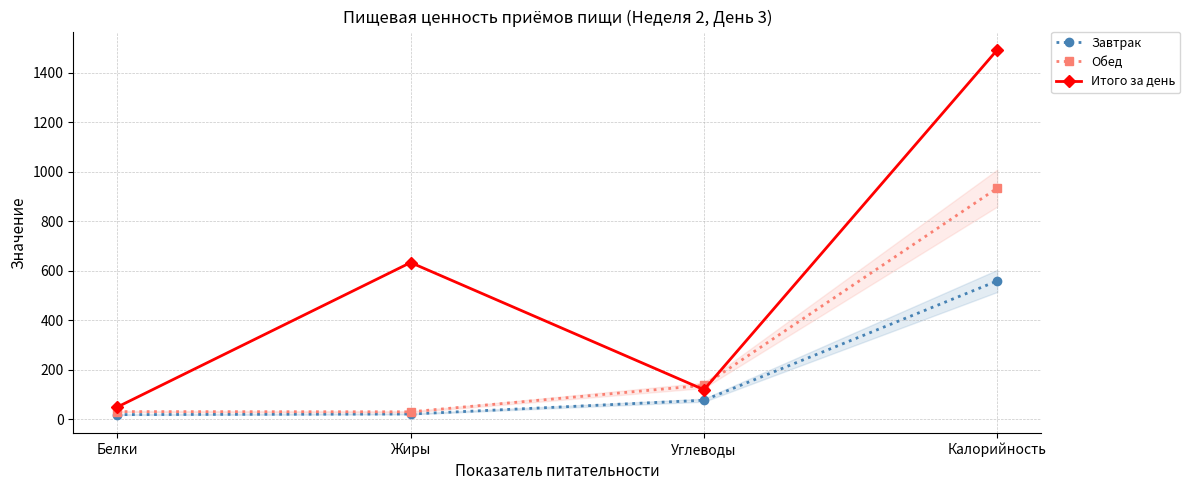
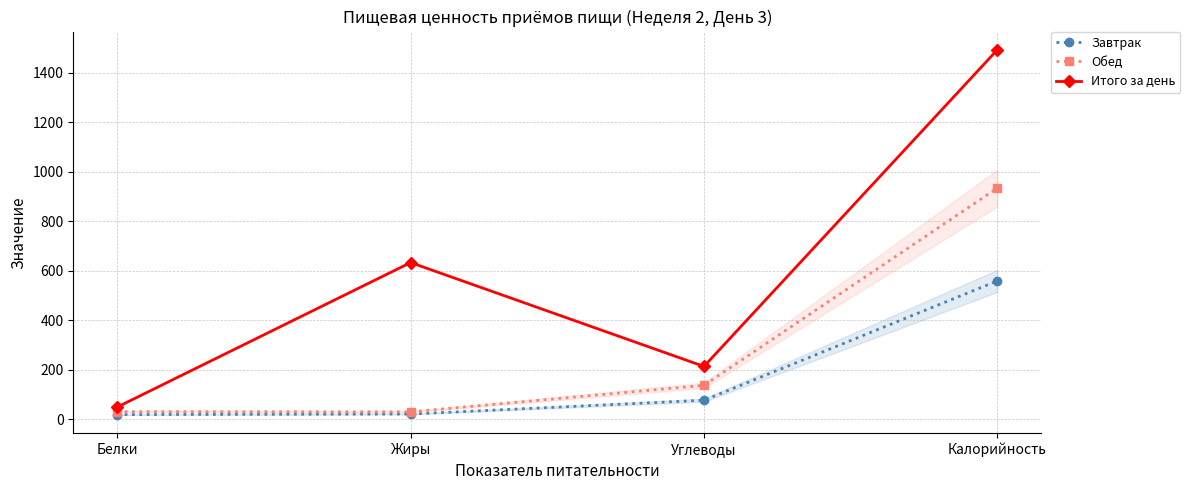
Итого за день, Углеводы: 120 -> 210
